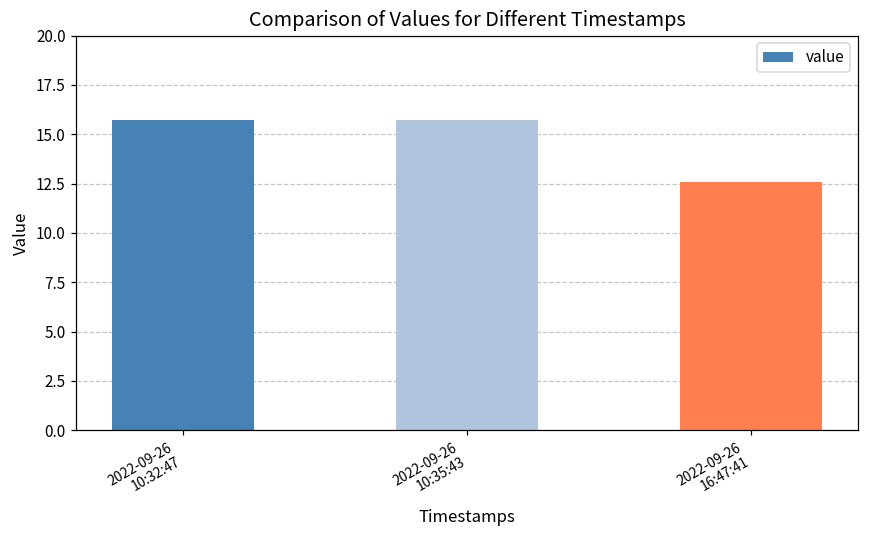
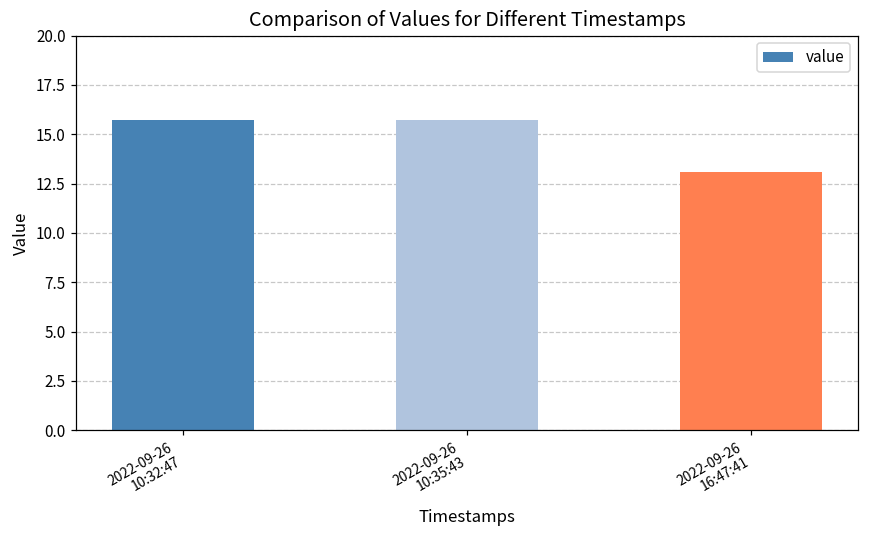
2022-09-26 16:47:41: 12.6 -> 13.1
